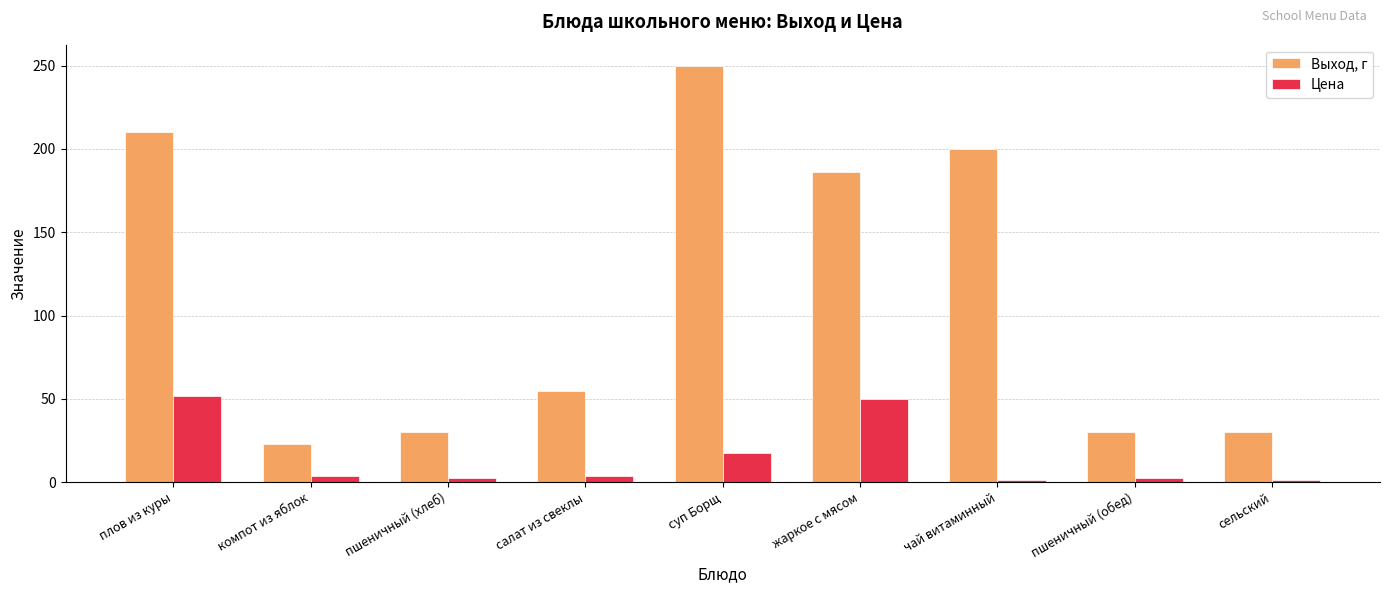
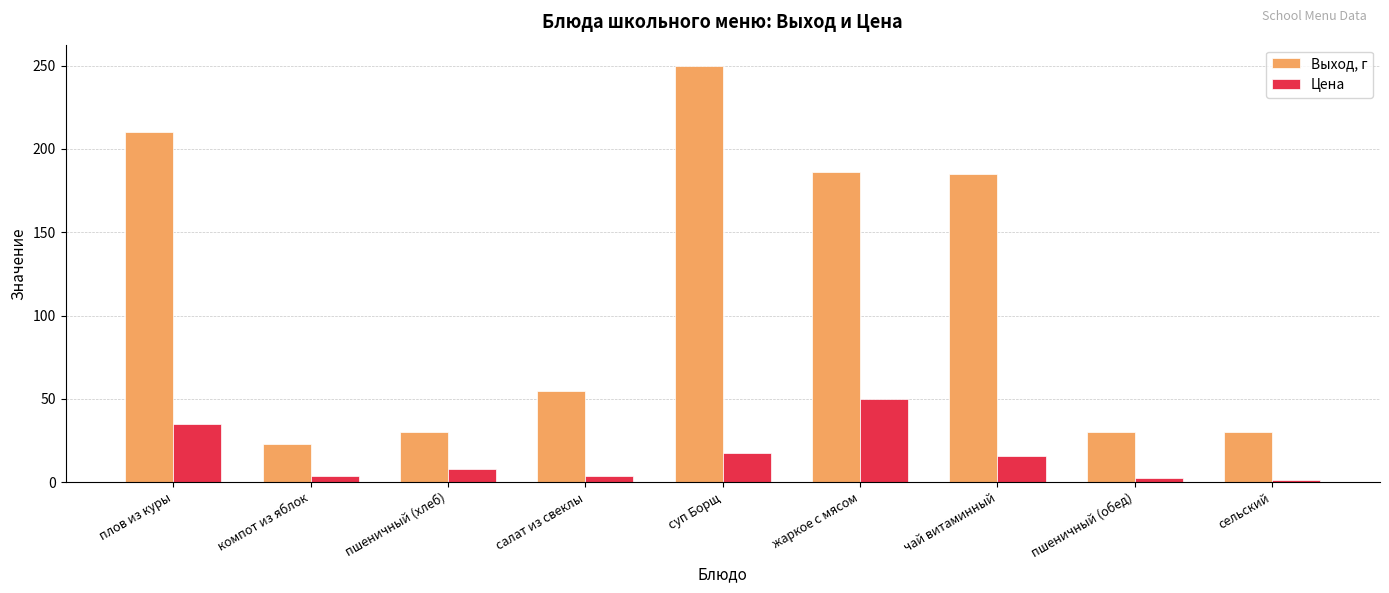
Цена, плов из куры: 52 -> 35
Цена, пшеничный (хлеб): 2 -> 8
Выход, г, чай витаминный: 200 -> 185
Цена, чай витаминный: 2 -> 16
